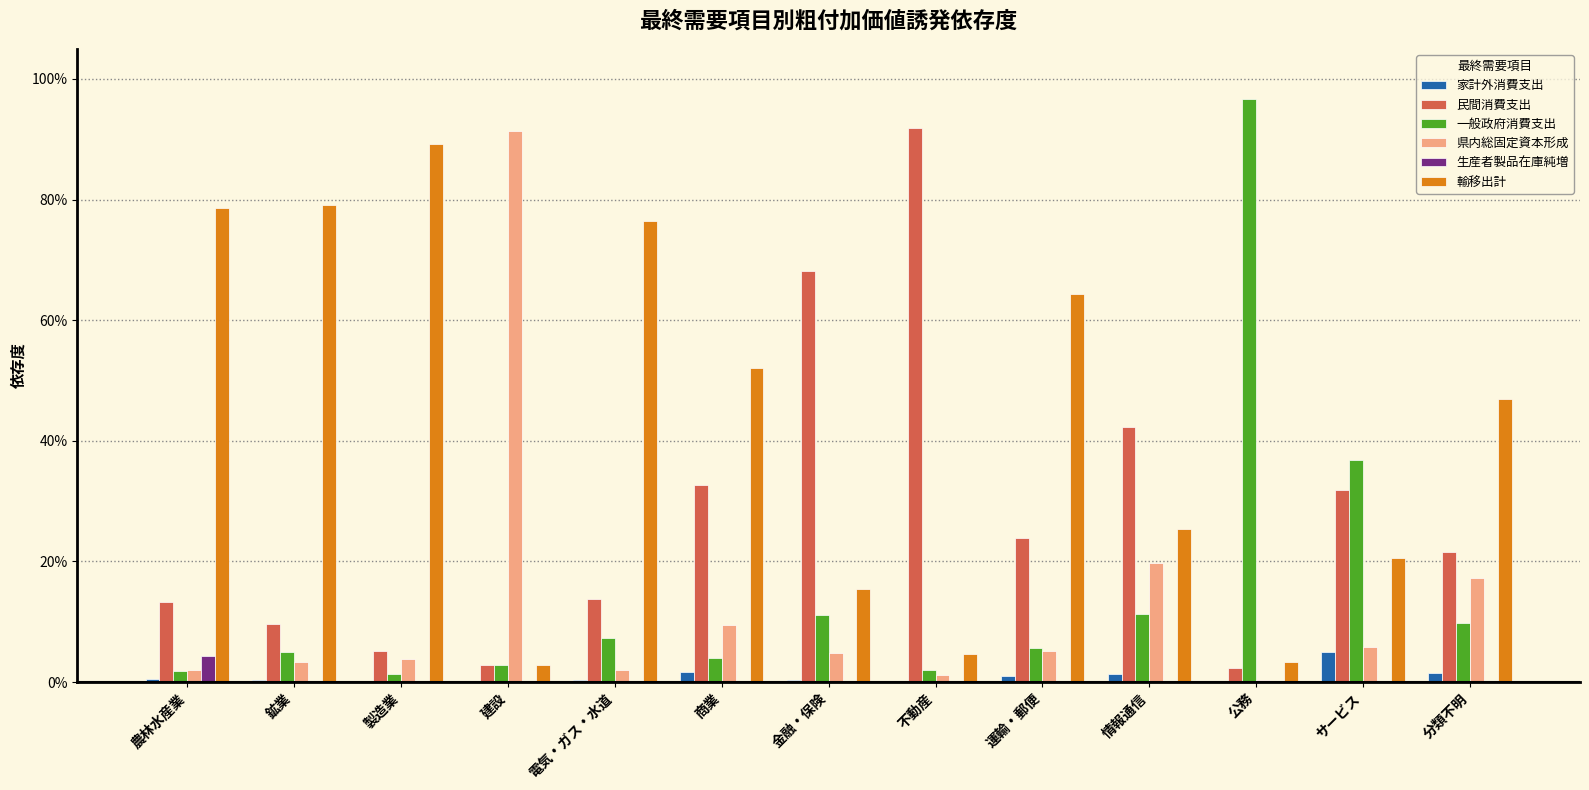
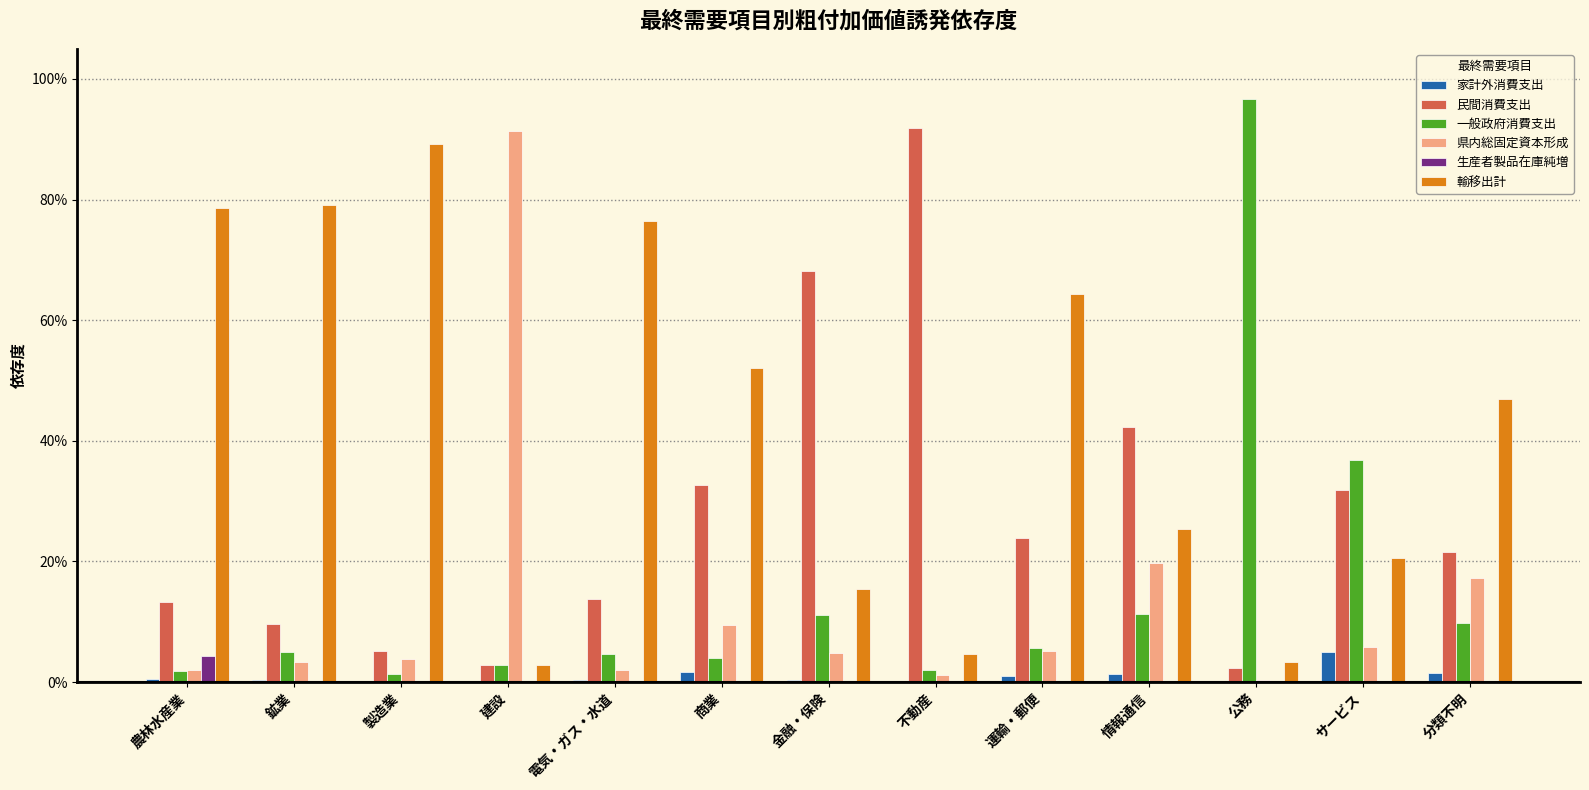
一般政府消費支出, 電気・ガス・水道: 7% -> 5%
